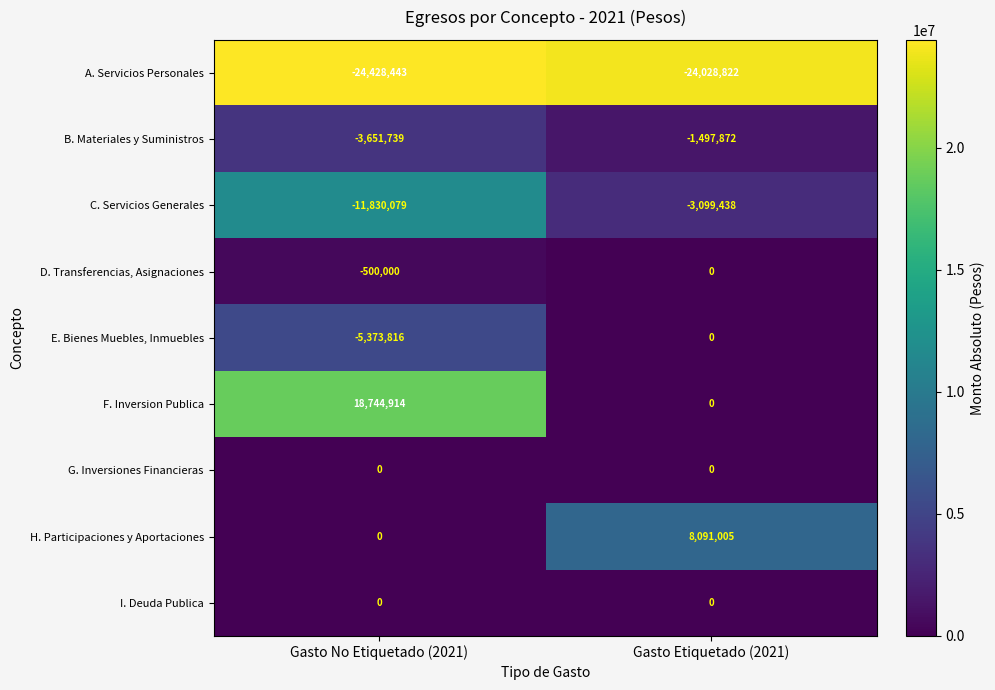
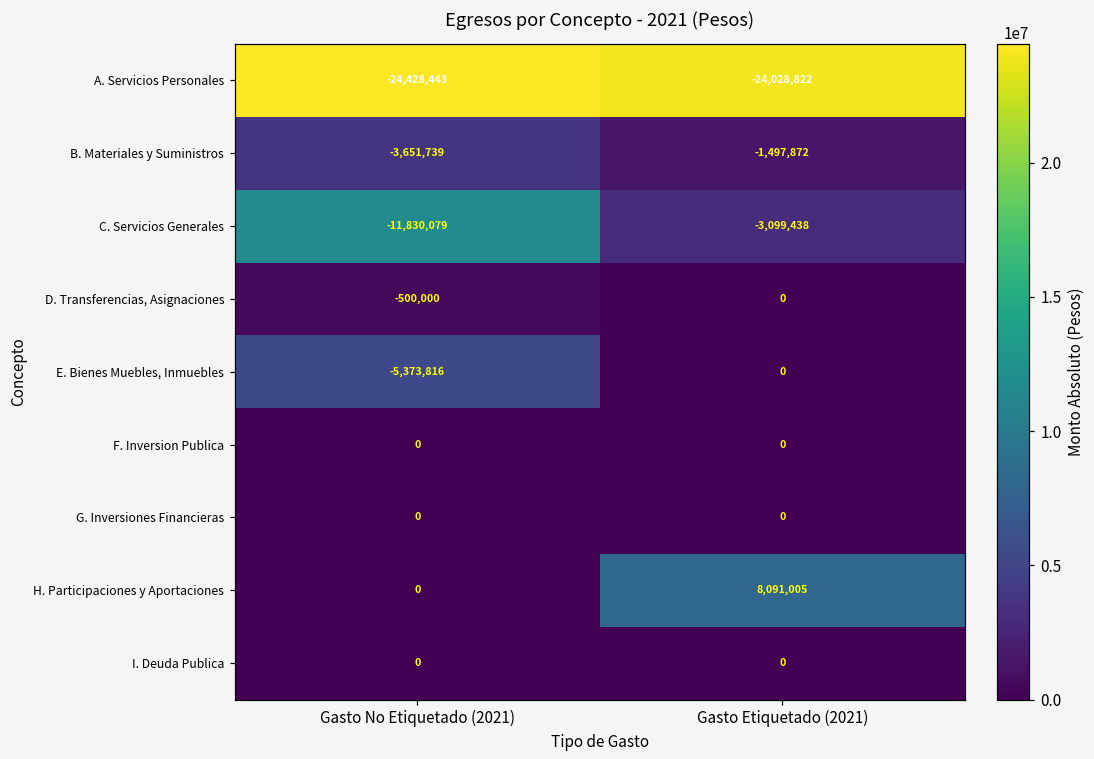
F. Inversion Publica, Gasto No Etiquetado (2021): 18,744,914 -> 0
